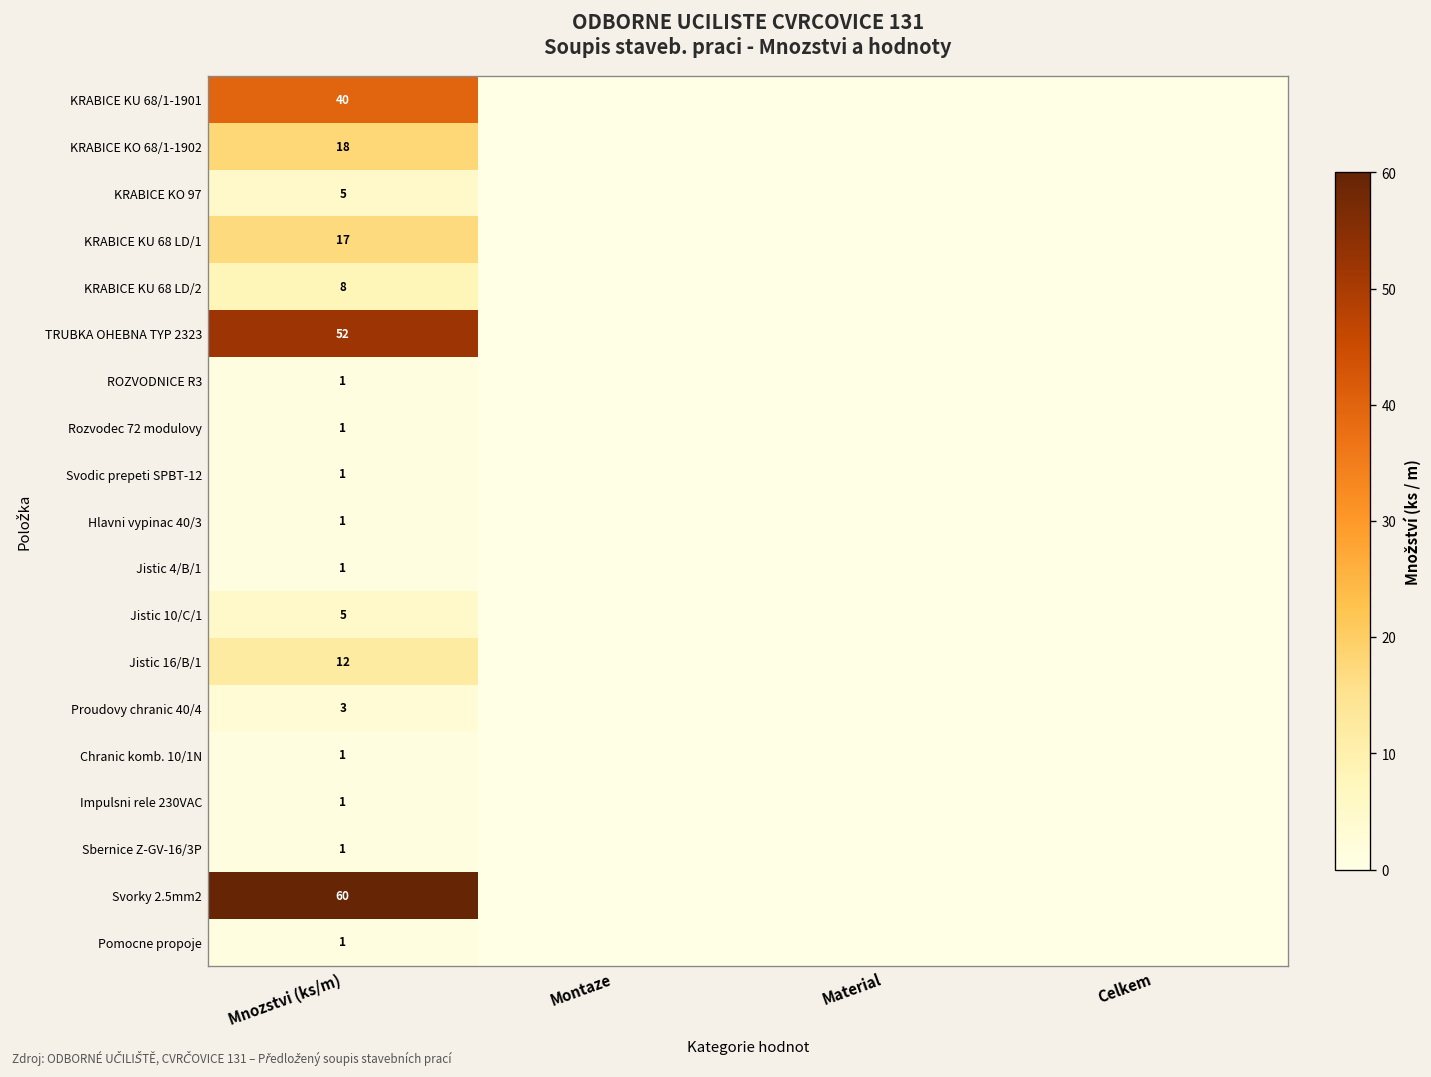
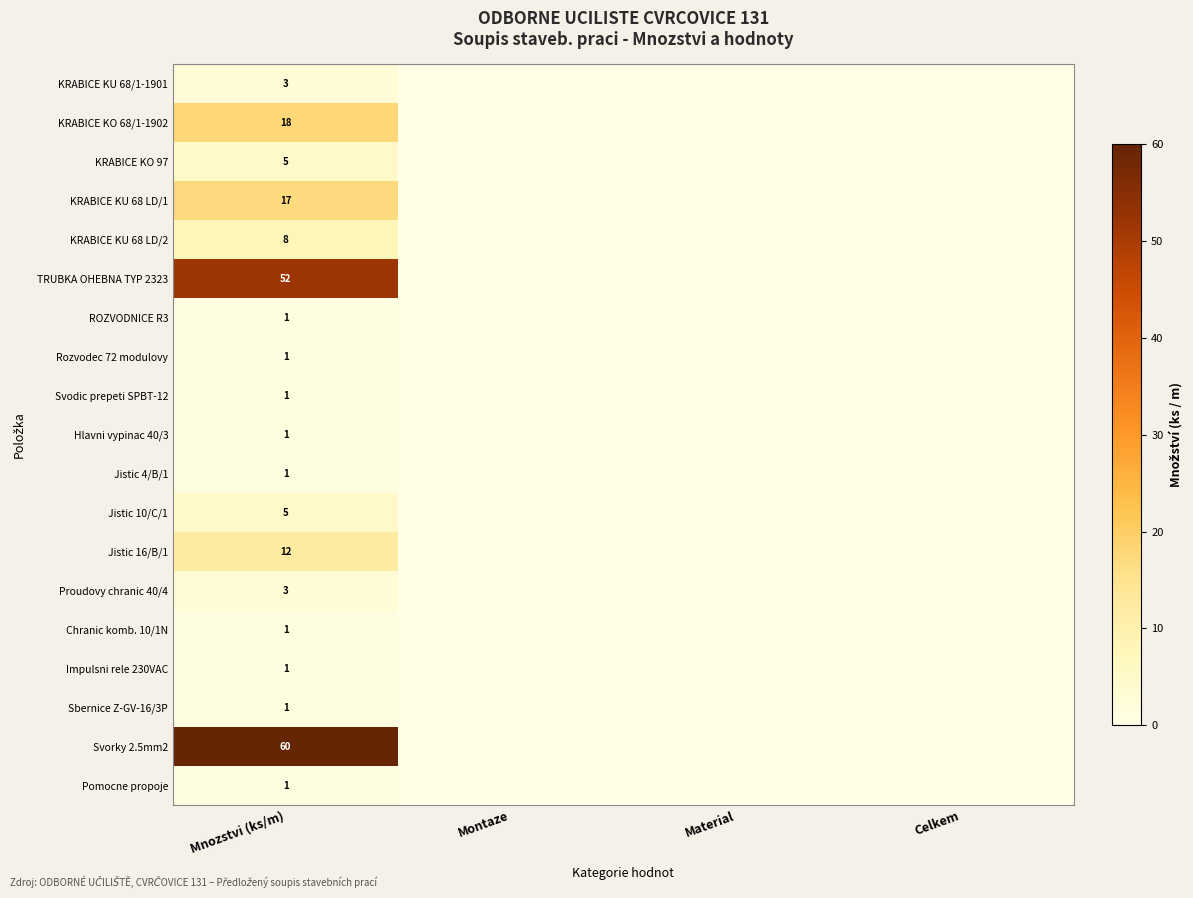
KRABICE KU 68/1-1901, Mnozstvi (ks/m): 40 -> 3
